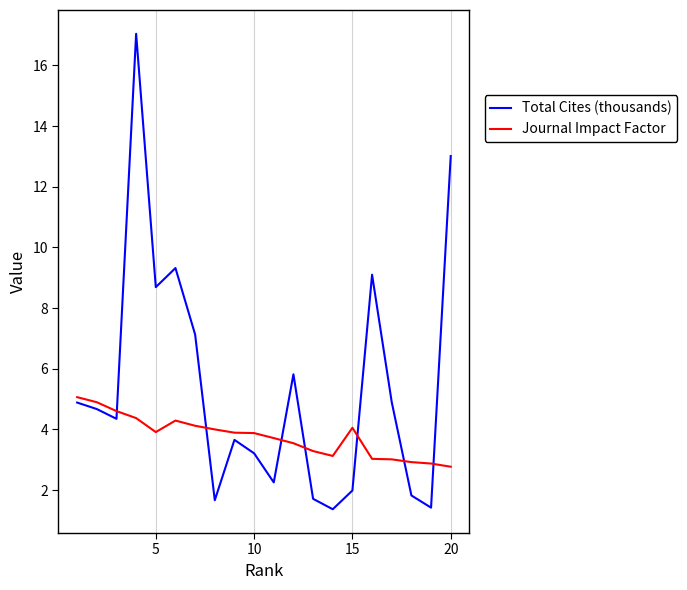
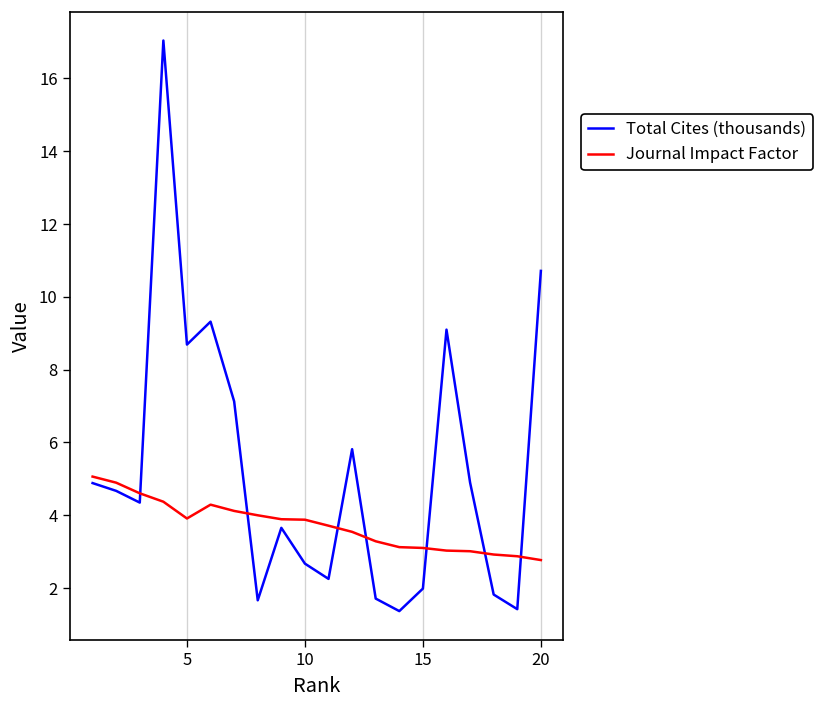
Total Cites (thousands), 10: 3.2 -> 2.7
Journal Impact Factor, 15: 4.1 -> 3.1
Total Cites (thousands), 20: 13.0 -> 10.7
